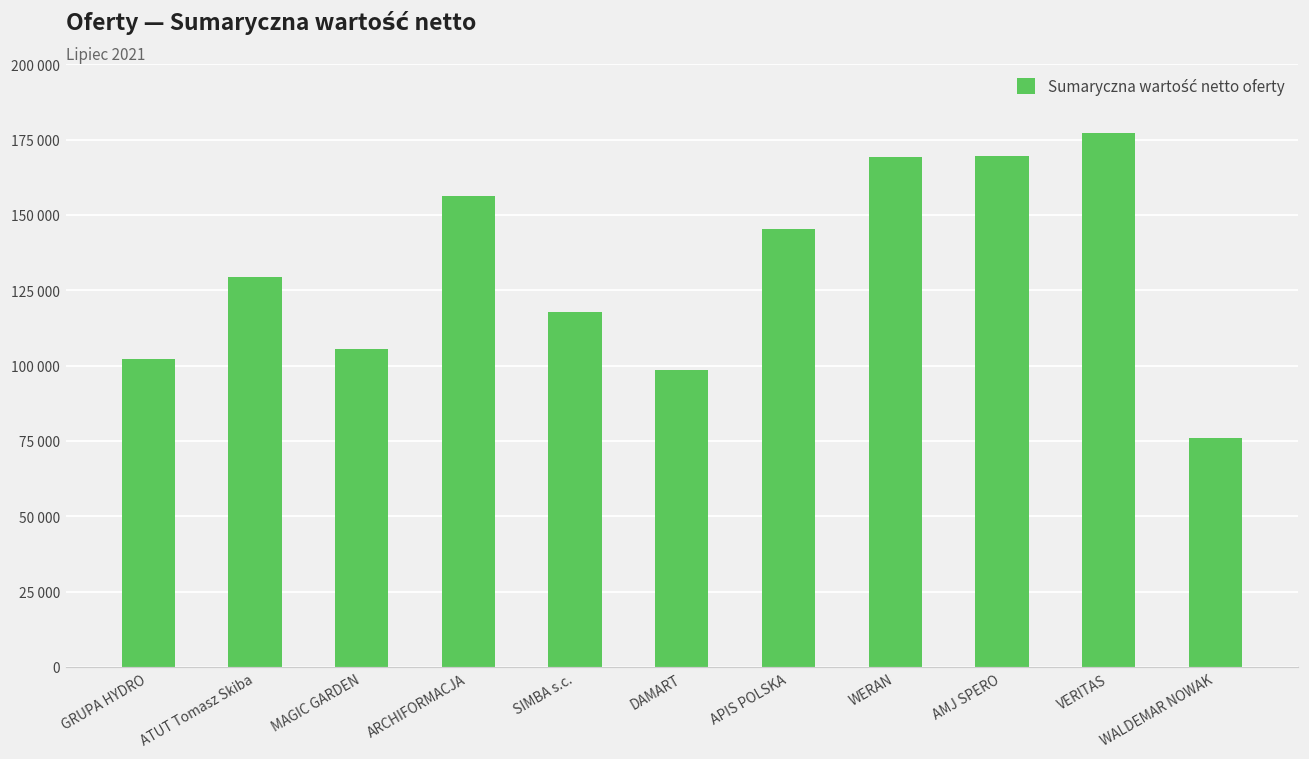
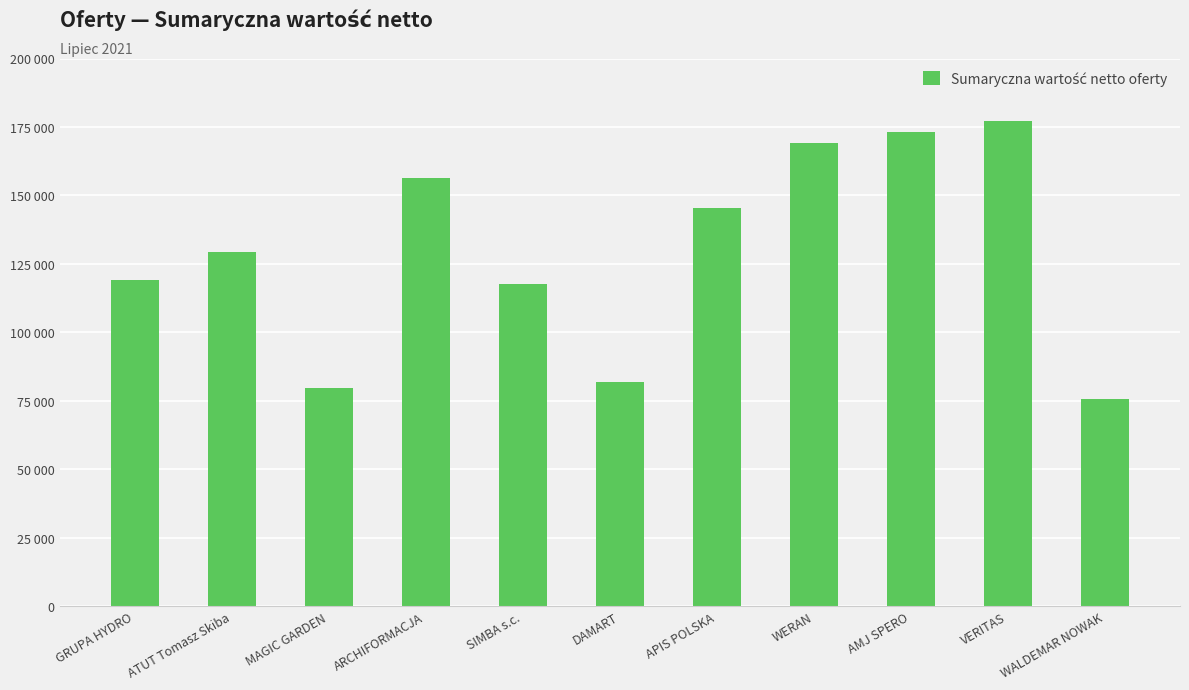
GRUPA HYDRO: 102000 -> 119000
MAGIC GARDEN: 106000 -> 80000
DAMART: 99000 -> 82000
AMJ SPERO: 170000 -> 173000
